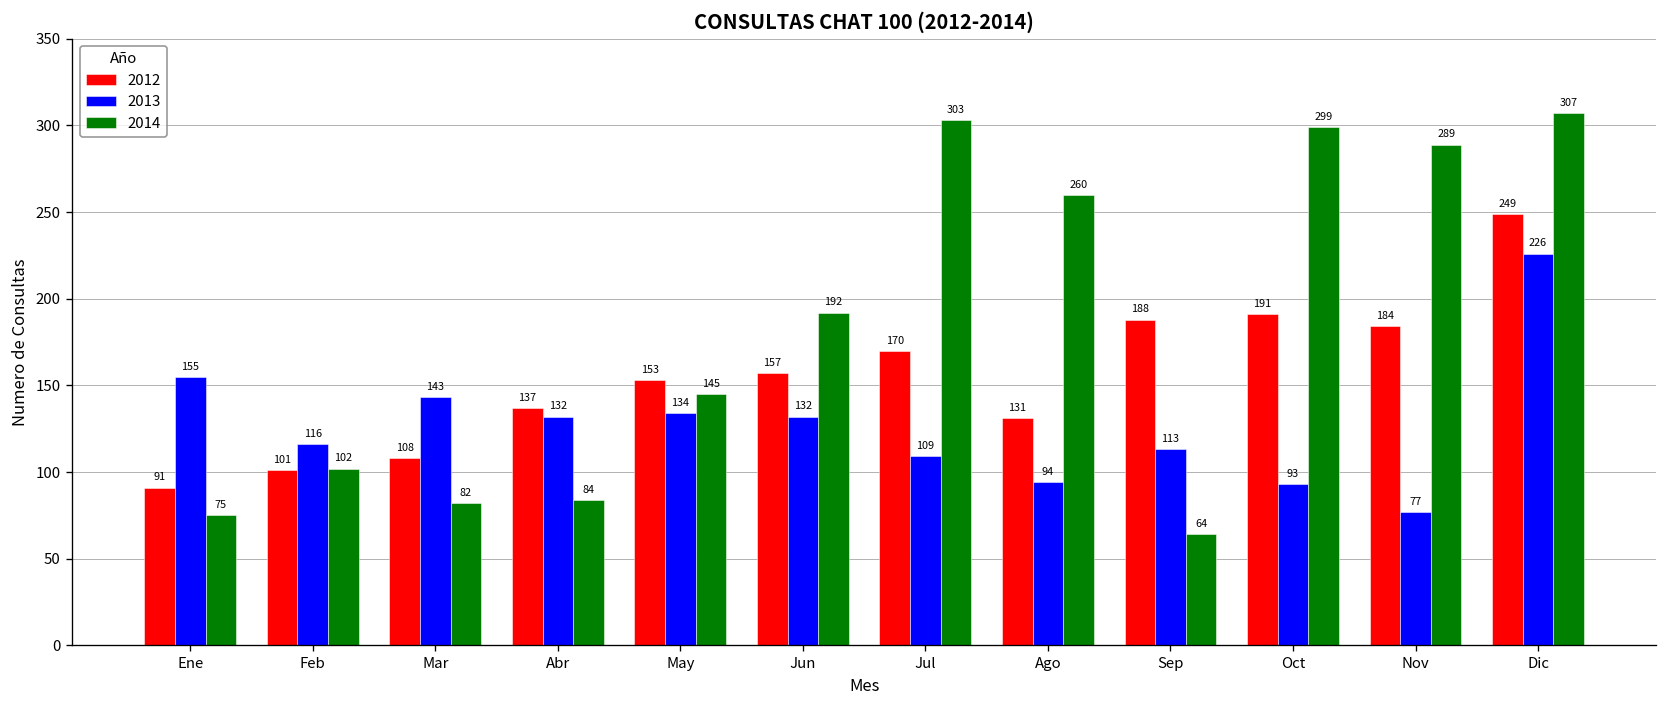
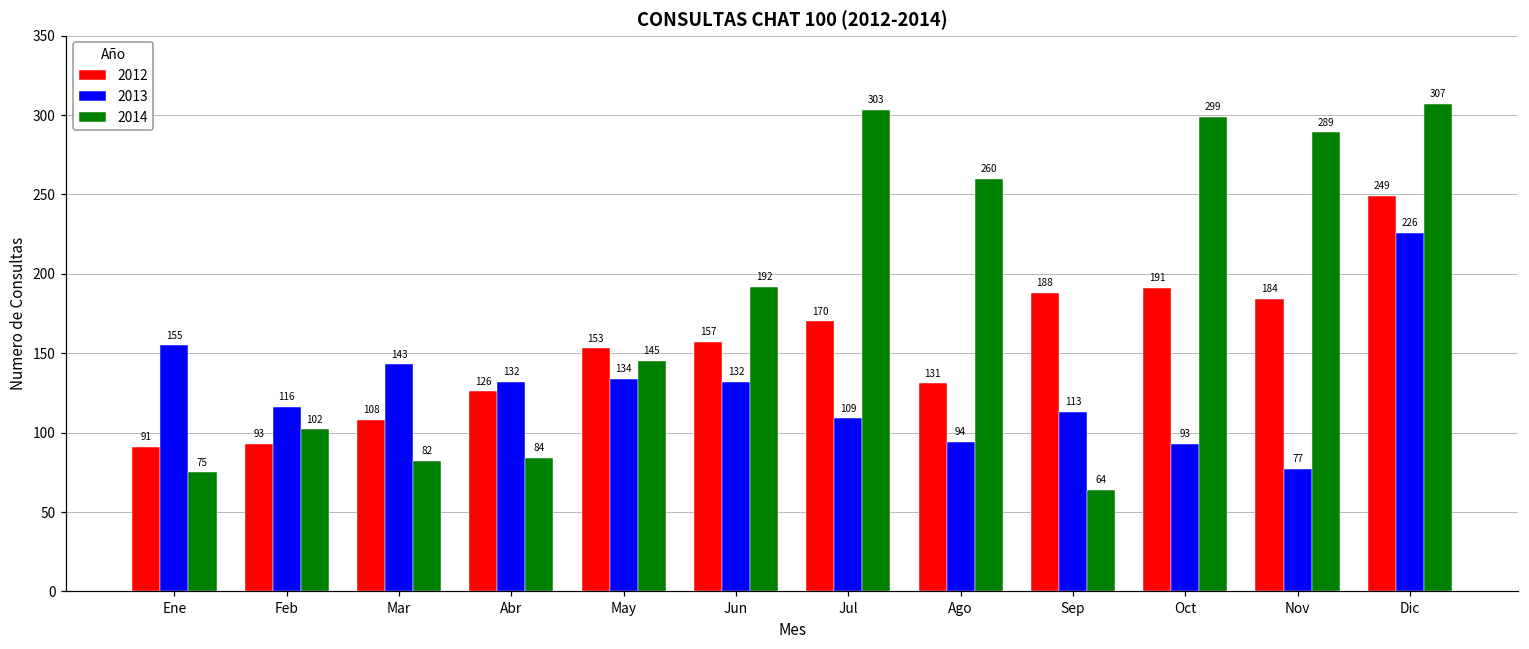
2012, Feb: 101 -> 93
2012, Abr: 137 -> 126
